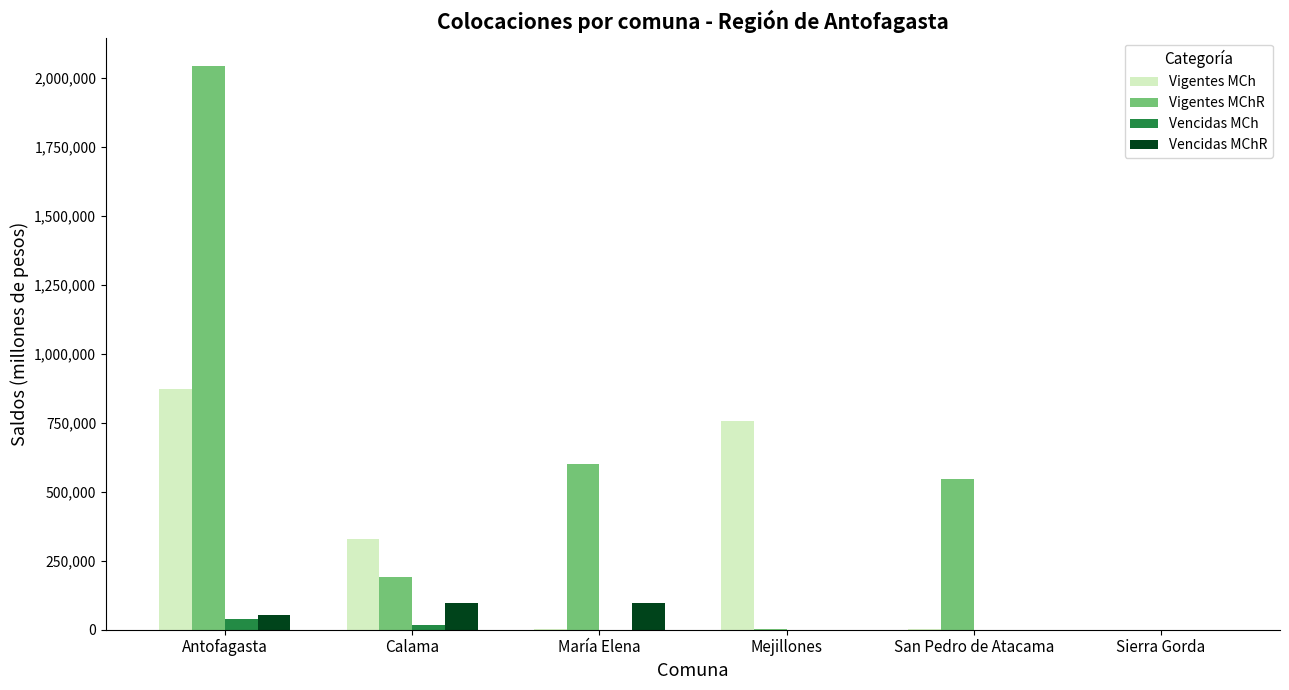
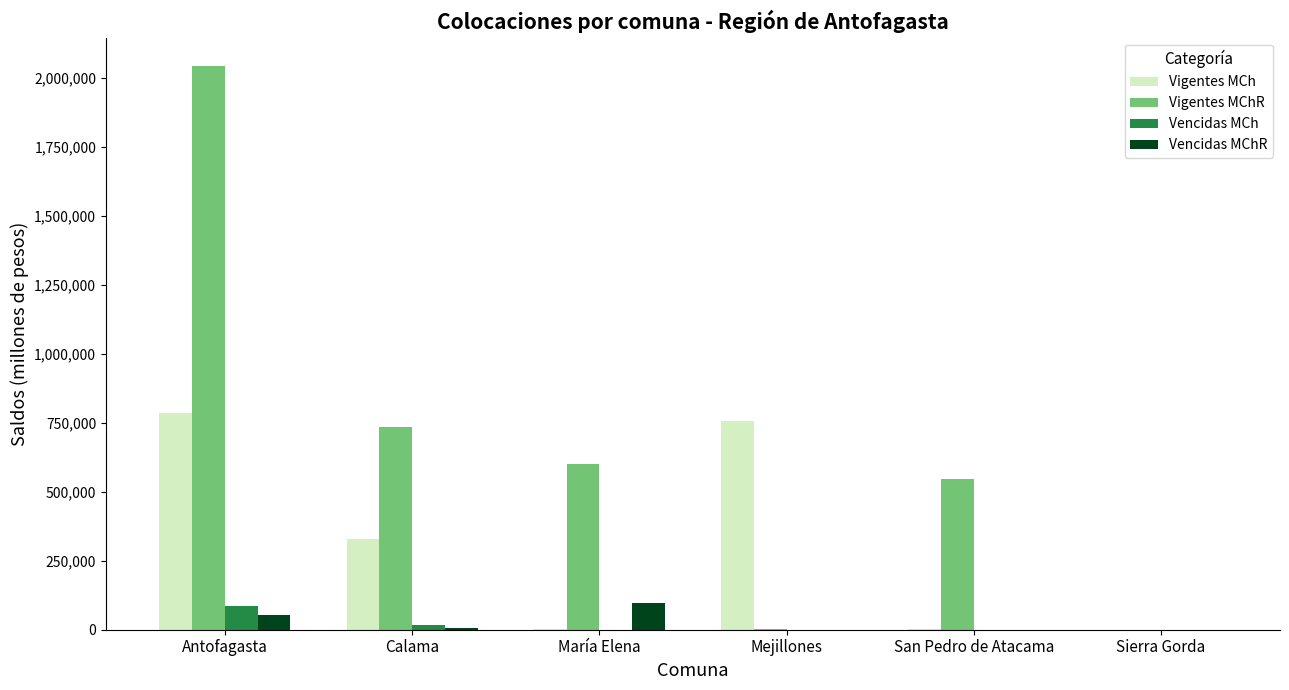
Vigentes MCh, Antofagasta: 870,000 -> 790,000
Vencidas MCh, Antofagasta: 40,000 -> 90,000
Vigentes MChR, Calama: 190,000 -> 730,000
Vencidas MChR, Calama: 100,000 -> 0
